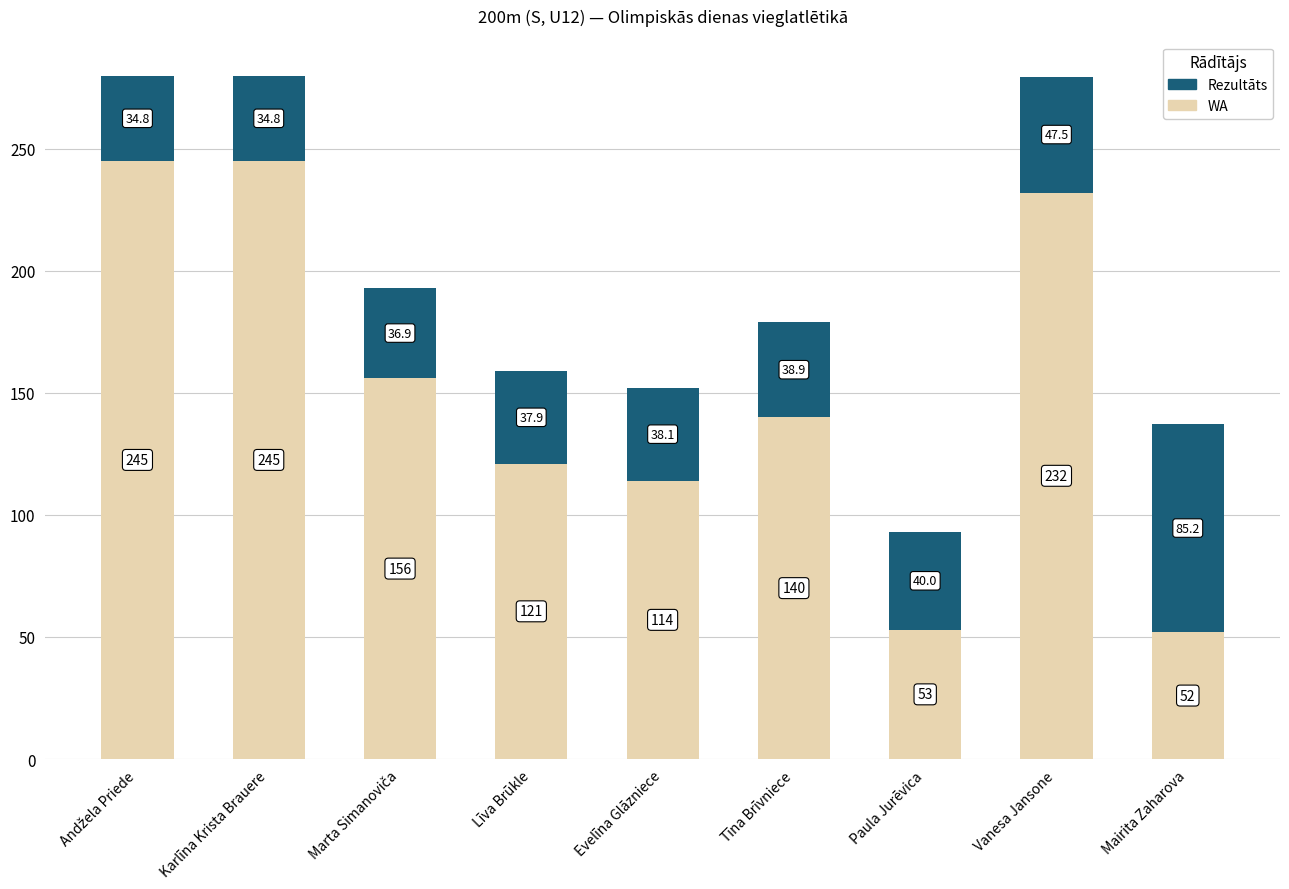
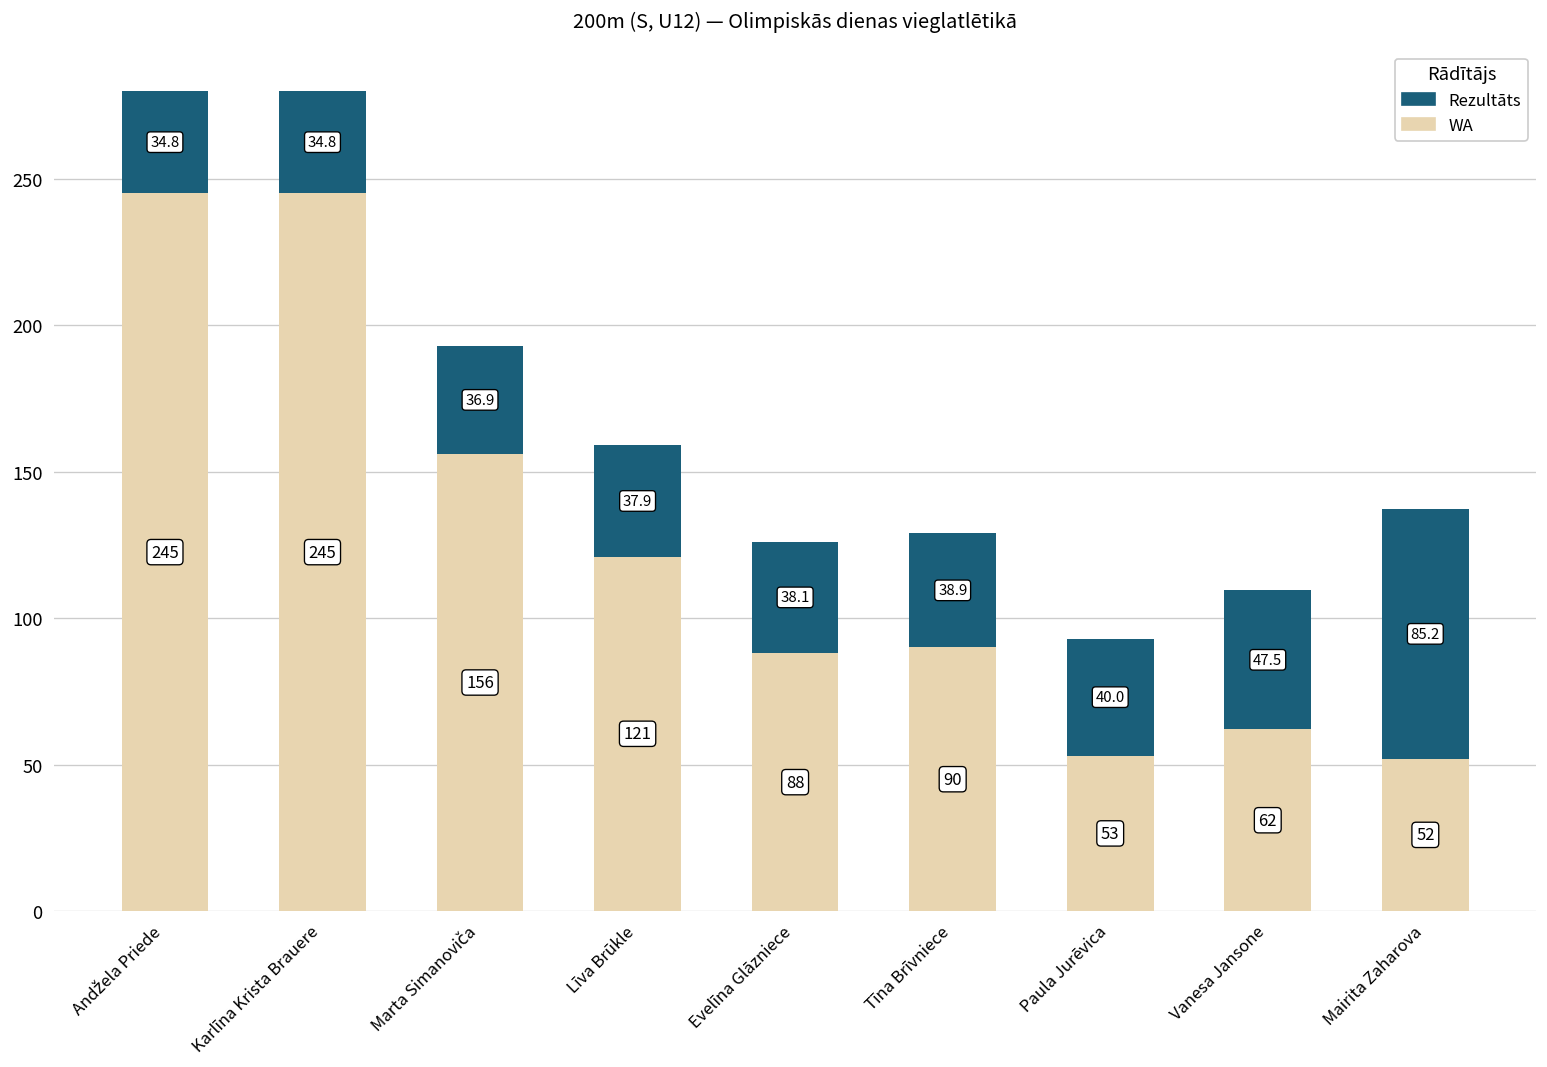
WA, Evelīna Glāzniece: 114 -> 88
WA, Tīna Brīvniece: 140 -> 90
WA, Vanesa Jansone: 232 -> 62
